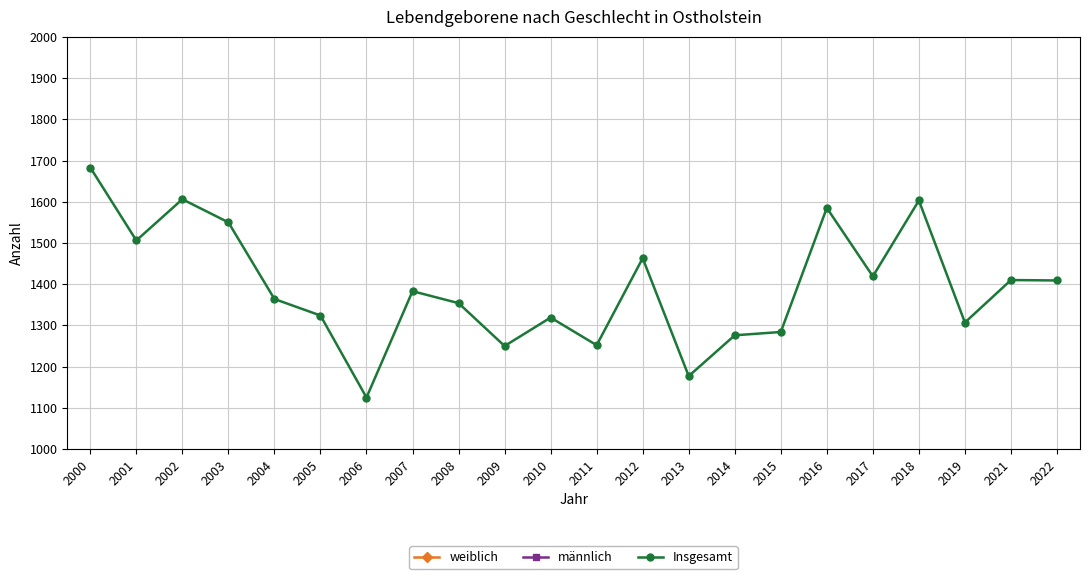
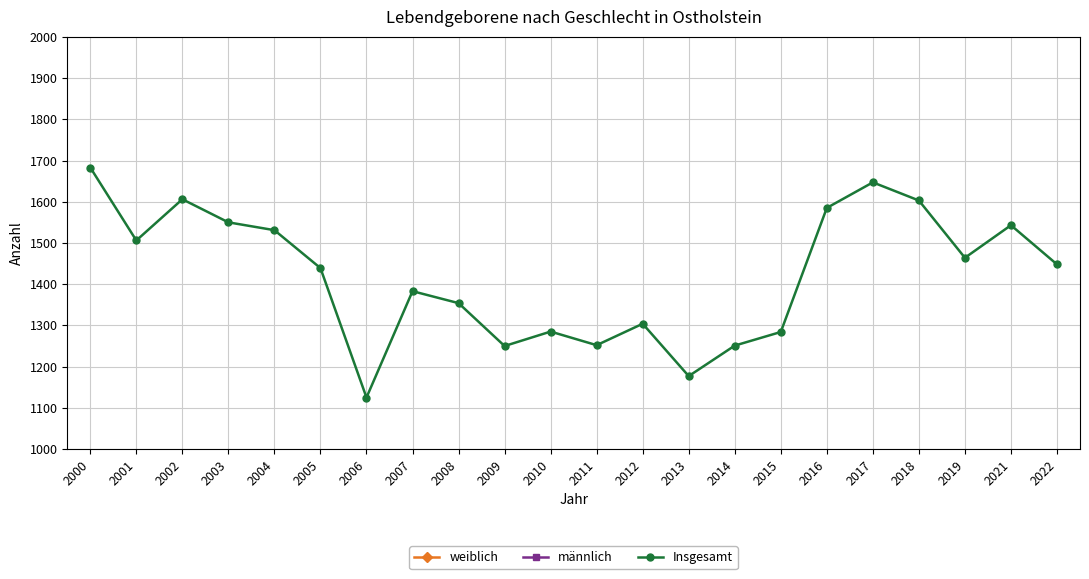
Insgesamt, 2004: 1360 -> 1530
Insgesamt, 2005: 1320 -> 1440
Insgesamt, 2010: 1320 -> 1290
Insgesamt, 2012: 1460 -> 1300
Insgesamt, 2014: 1280 -> 1250
Insgesamt, 2017: 1420 -> 1650
Insgesamt, 2019: 1310 -> 1460
Insgesamt, 2021: 1410 -> 1540
Insgesamt, 2022: 1410 -> 1450
